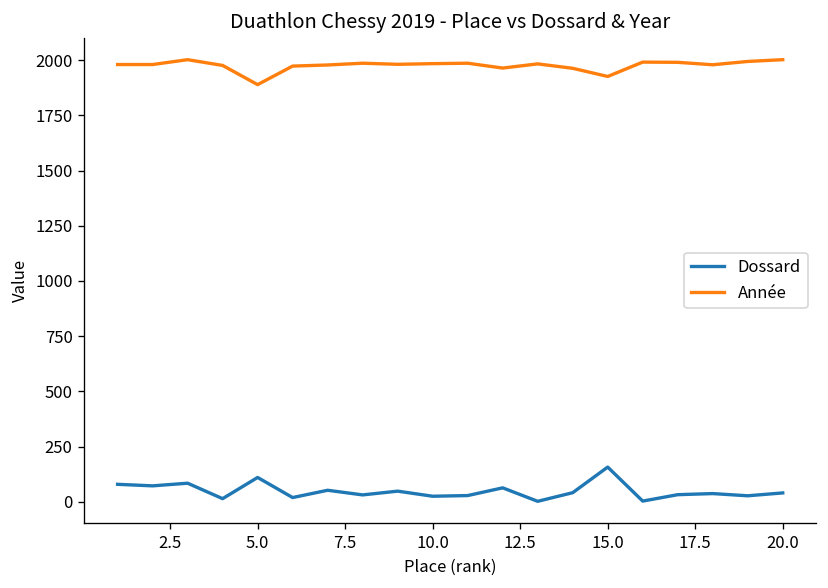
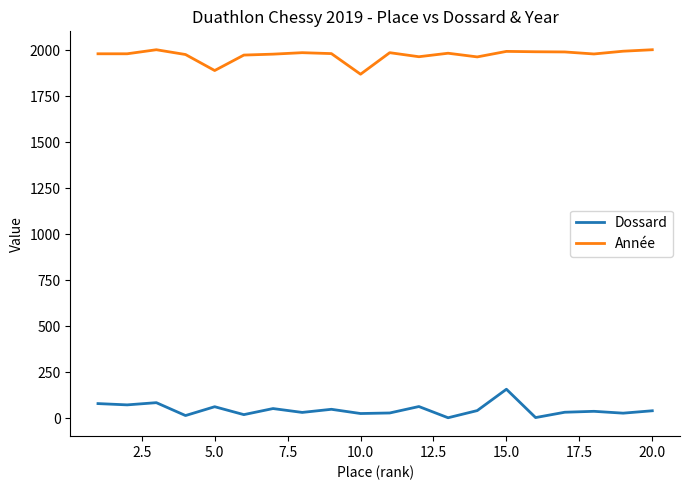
Dossard, 5.0: 110 -> 60
Année, 10.0: 1980 -> 1870
Année, 15.0: 1930 -> 1990
